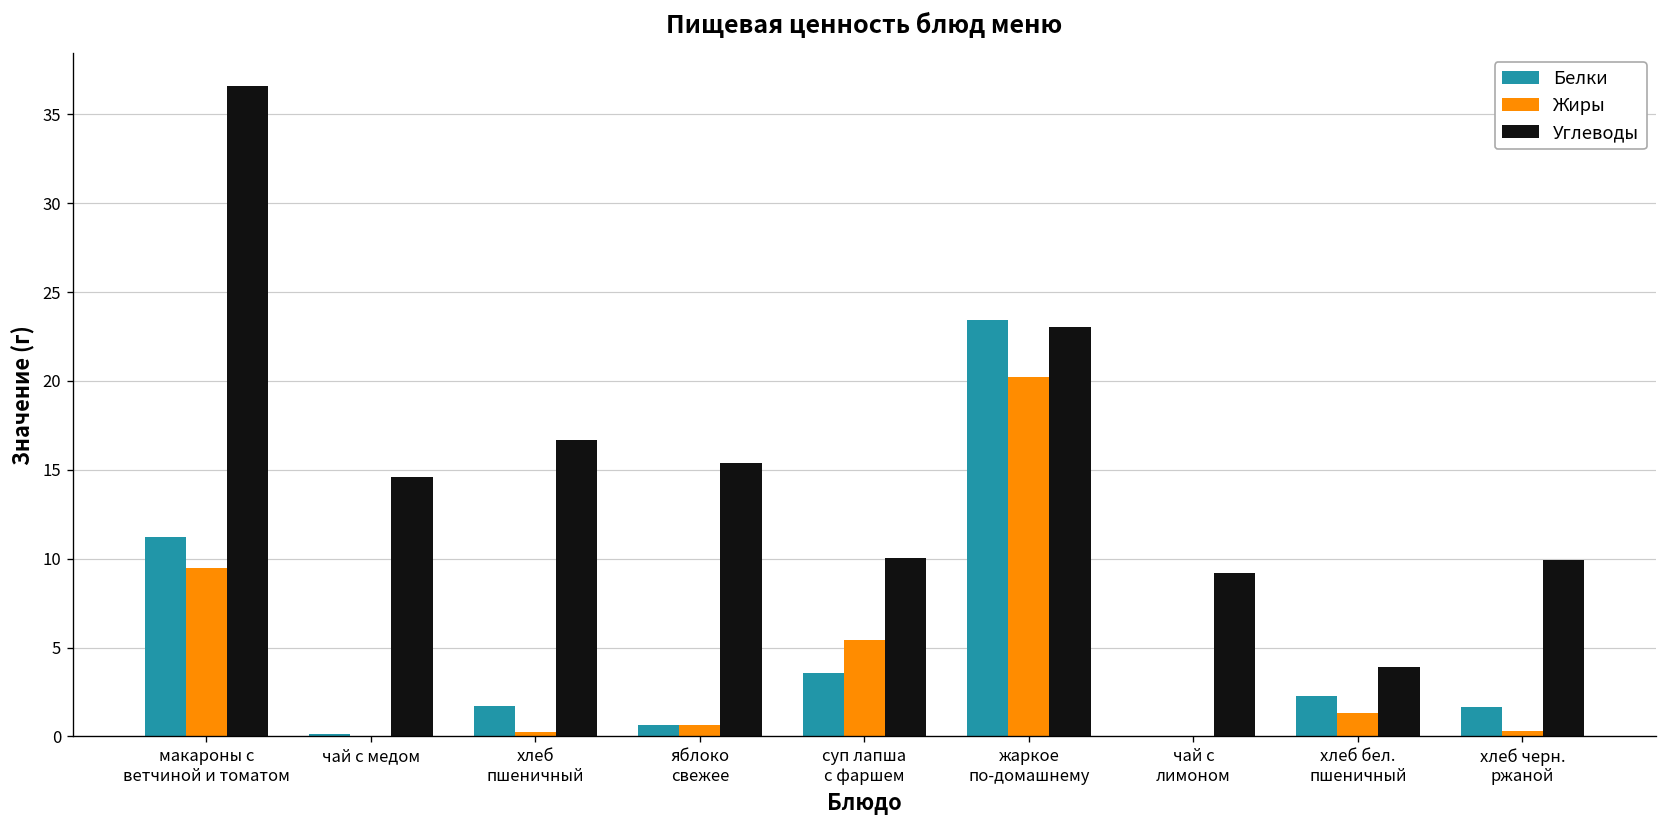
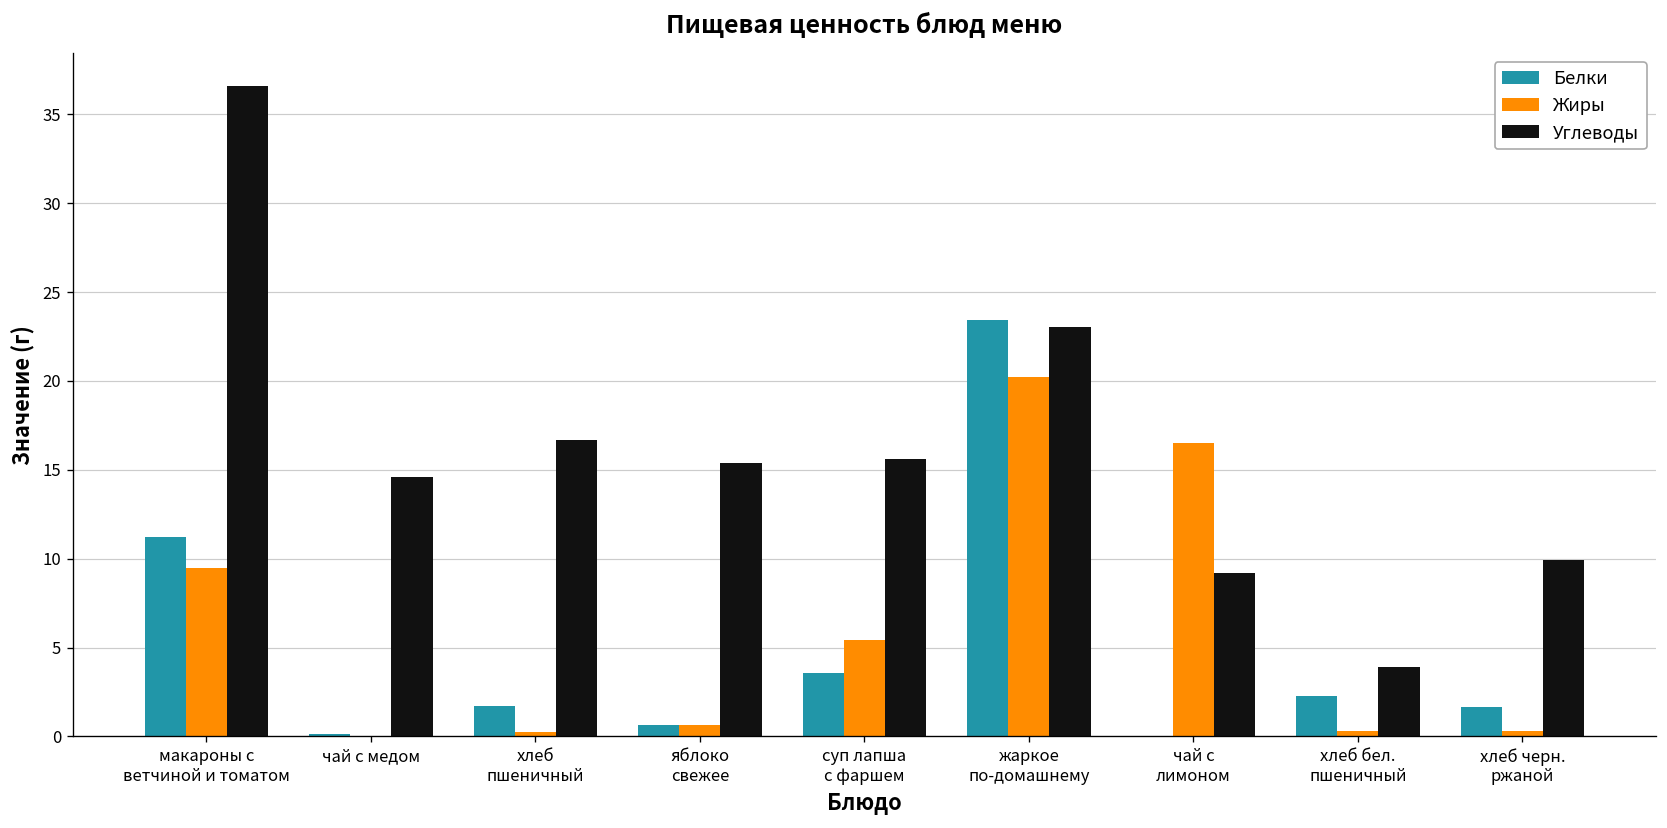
Углеводы, суп лапша с фаршем: 10.0 -> 15.6
Жиры, чай с лимоном: 0.0 -> 16.5
Жиры, хлеб бел. пшеничный: 1.3 -> 0.3
